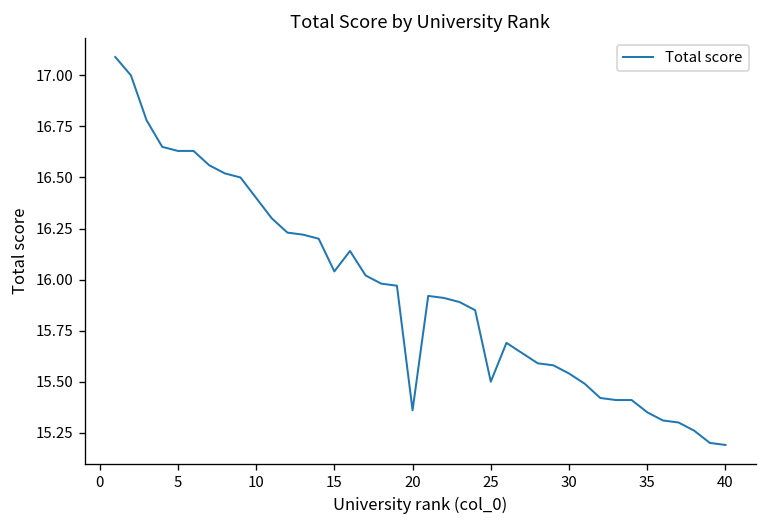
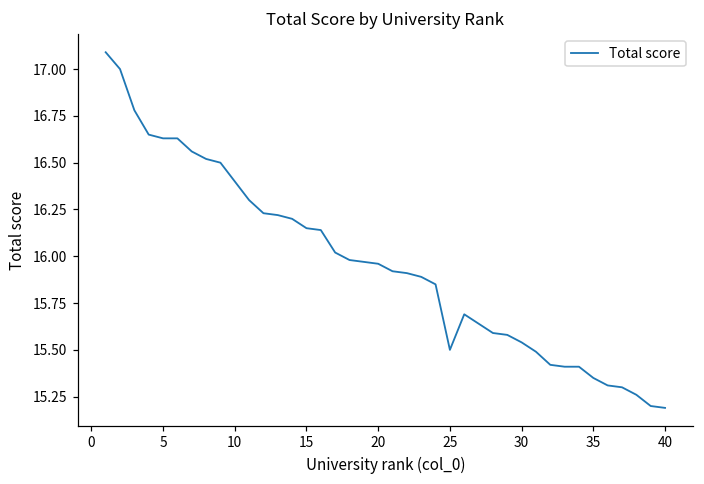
15: 16.04 -> 16.15
20: 15.36 -> 15.96
